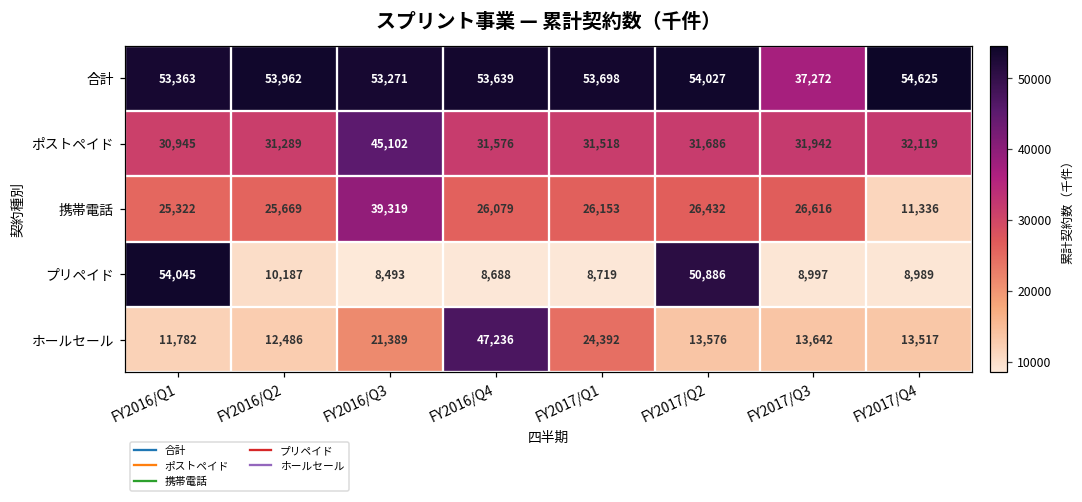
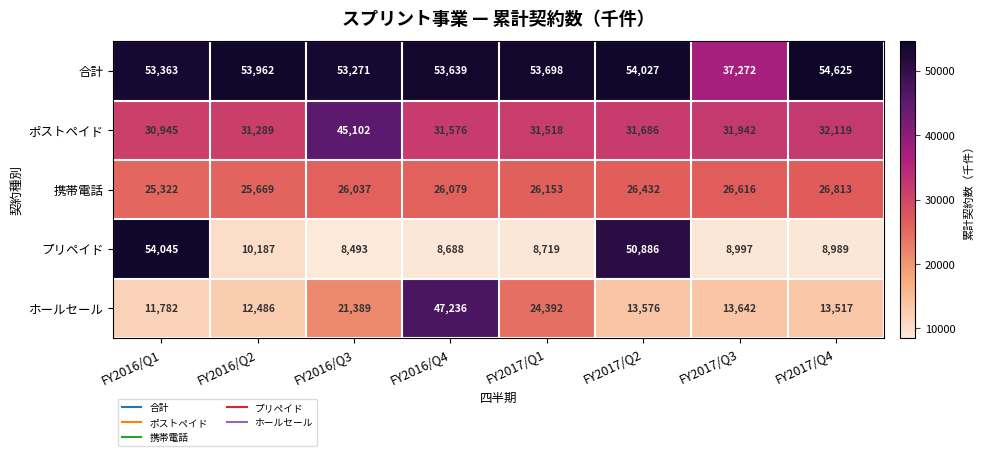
携帯電話, FY2016/Q3: 39,319 -> 26,037
携帯電話, FY2017/Q4: 11,336 -> 26,813
